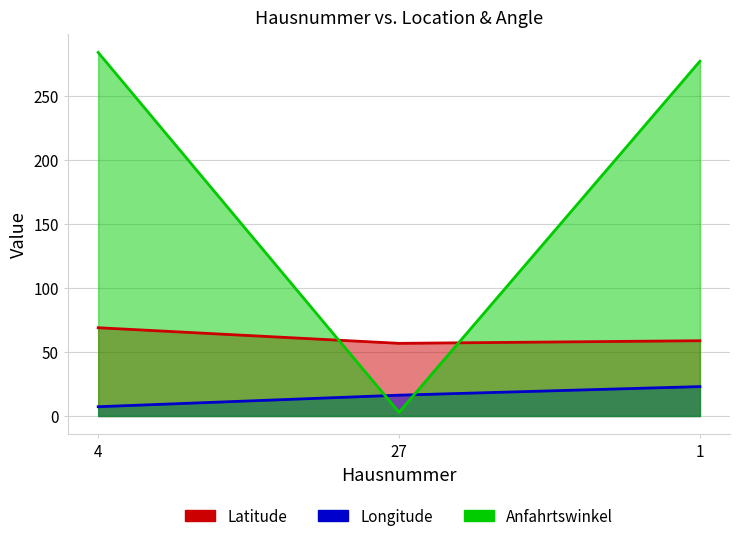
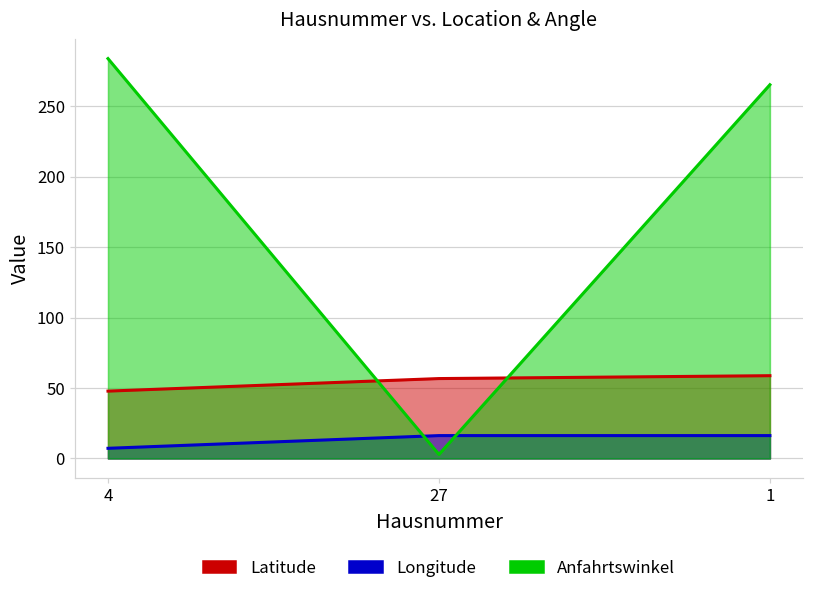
Latitude, 4: 69 -> 48
Longitude, 1: 23 -> 16
Anfahrtswinkel, 1: 277 -> 265
